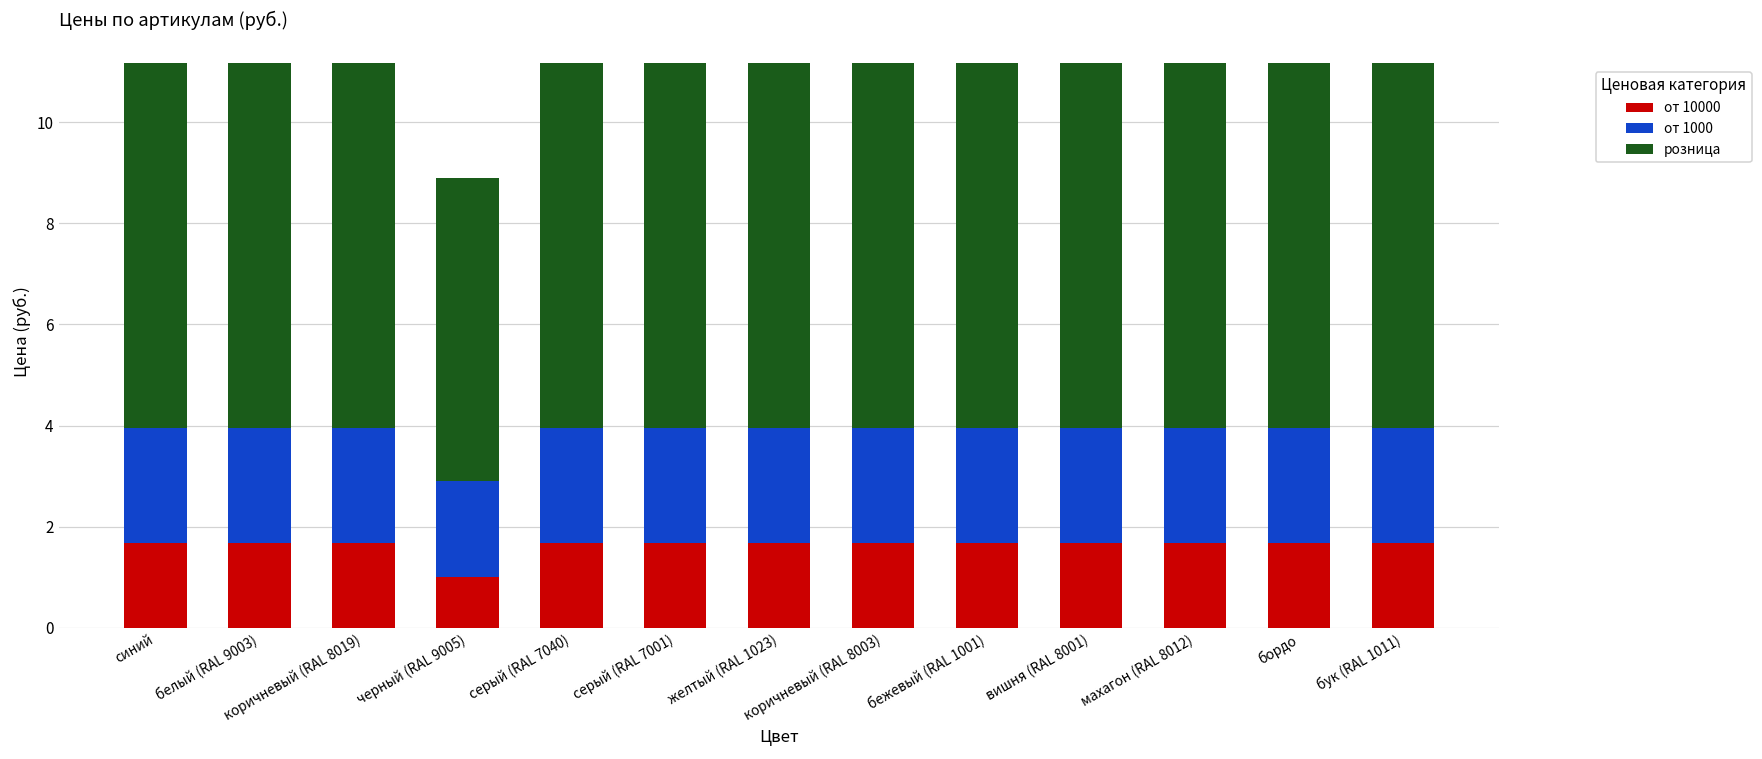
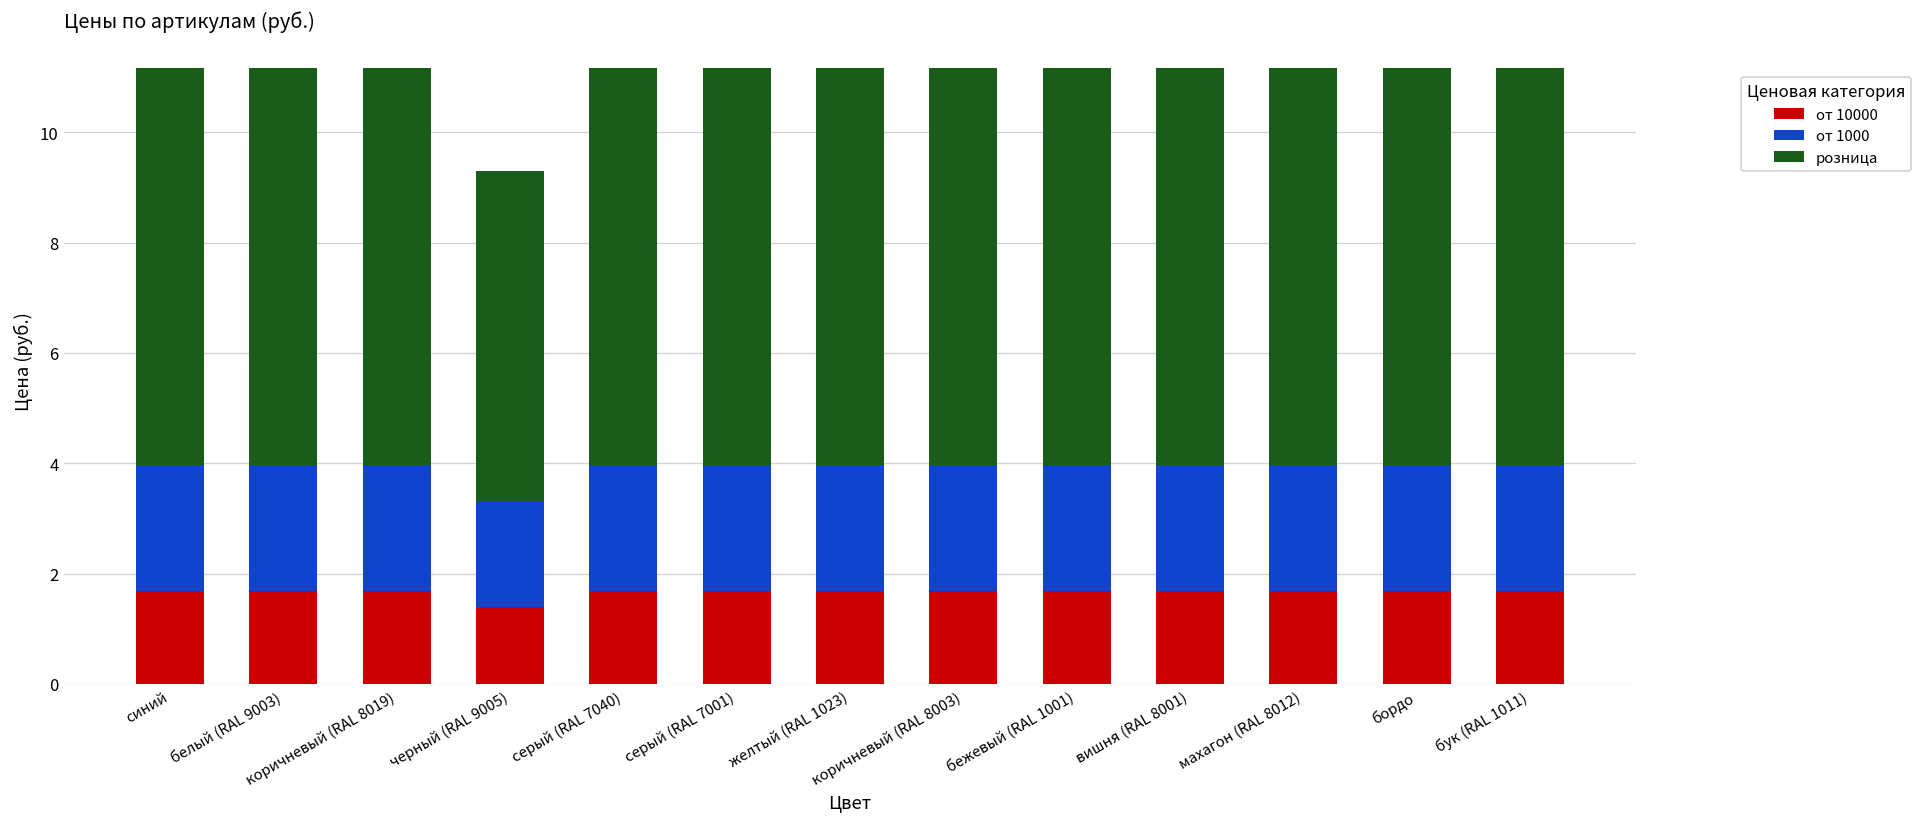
от 10000, черный (RAL 9005): 1.0 -> 1.4
